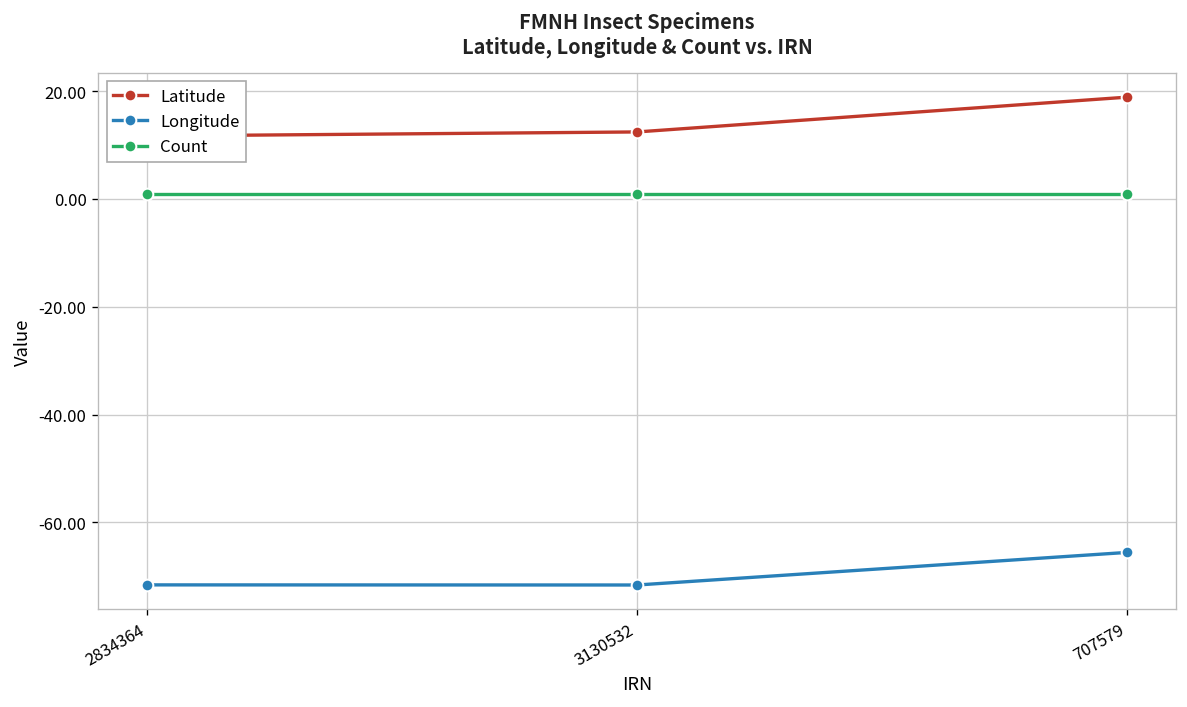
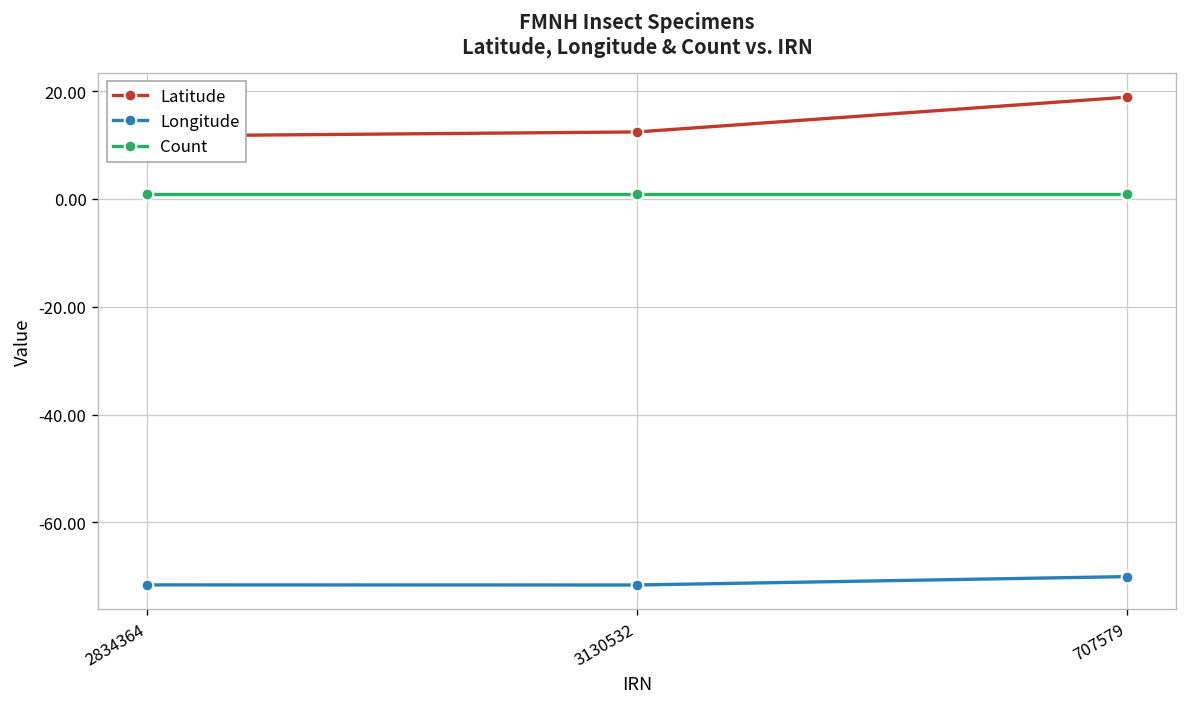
Longitude, 707579: -66 -> -70
